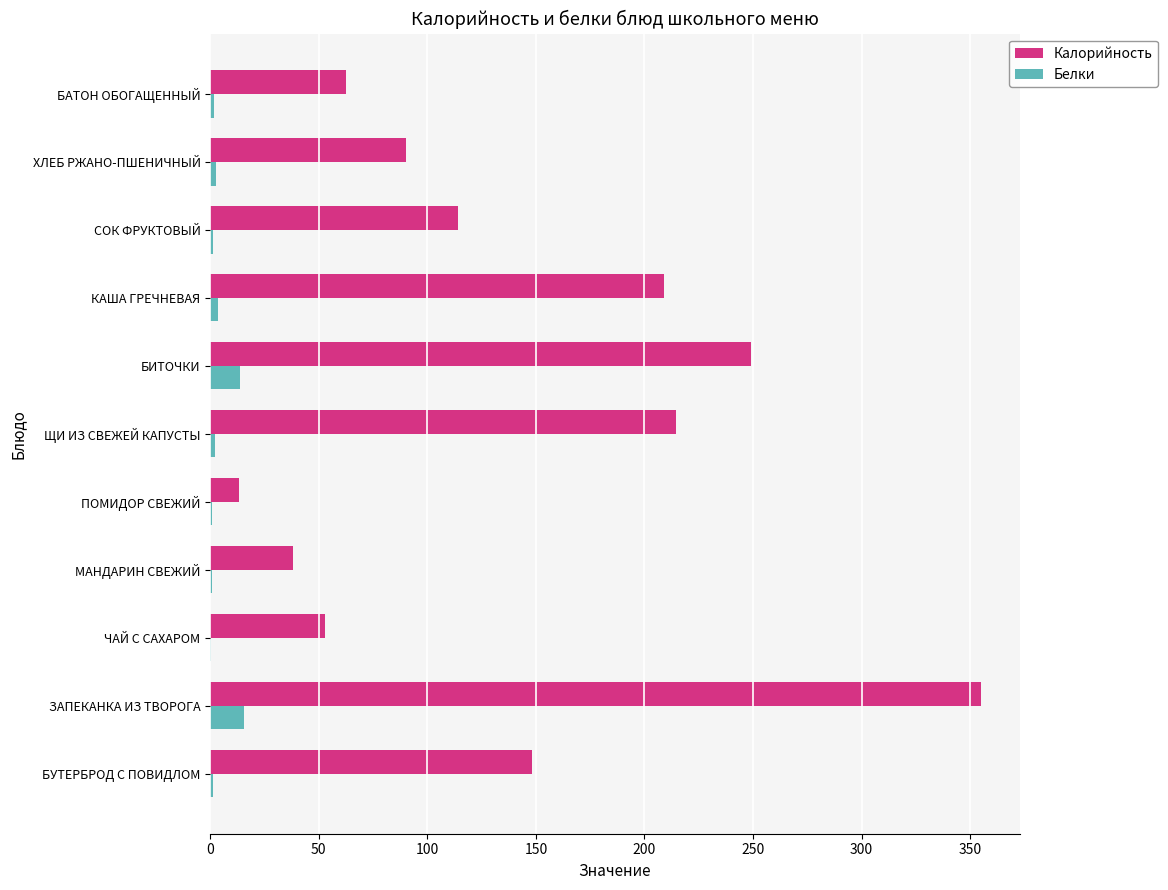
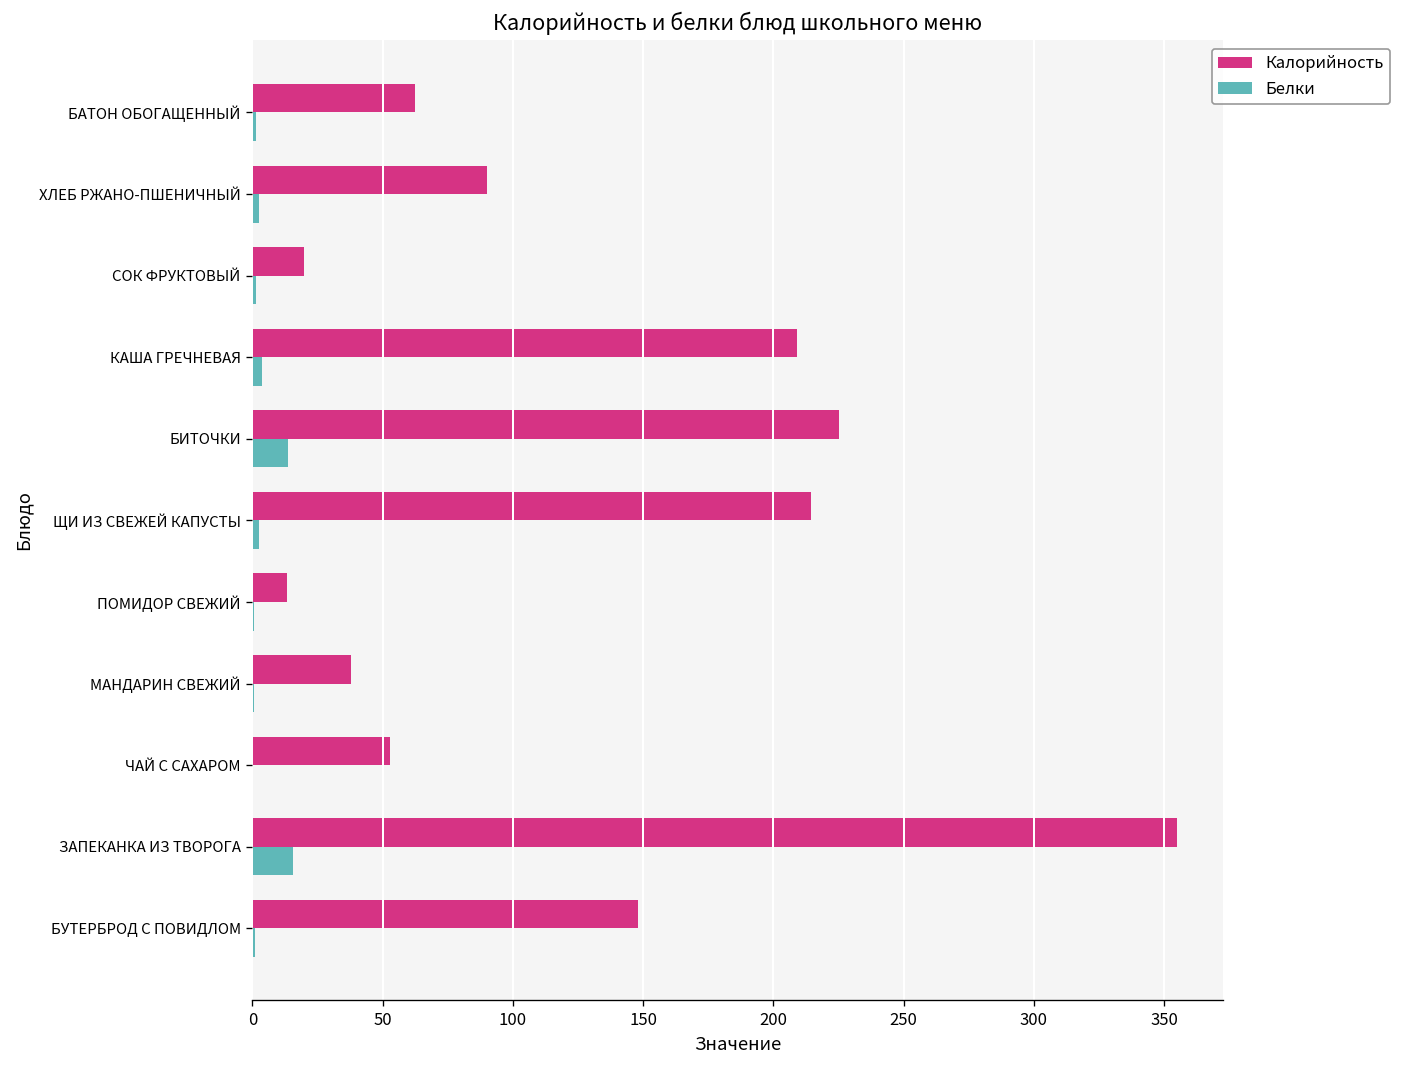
Калорийность, СОК ФРУКТОВЫЙ: 114 -> 20
Калорийность, БИТОЧКИ: 249 -> 225
